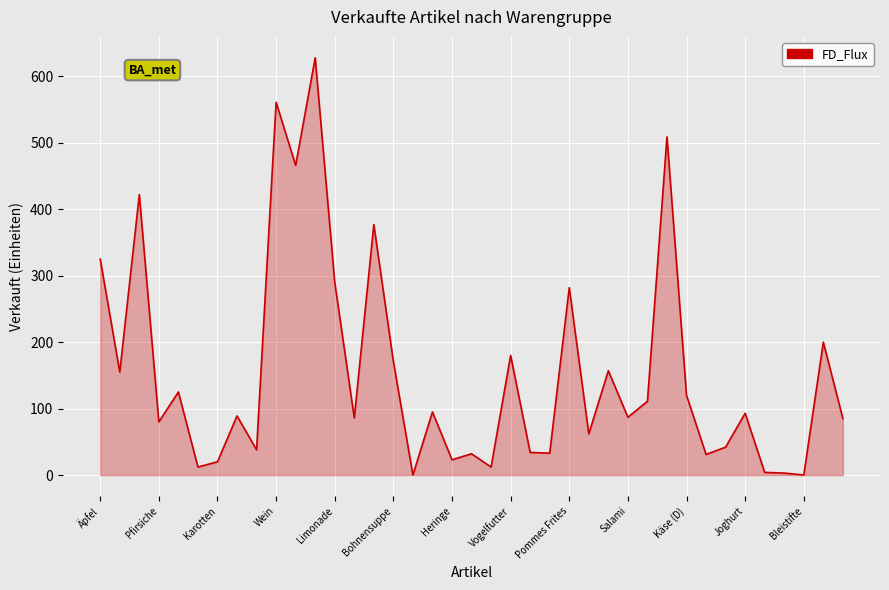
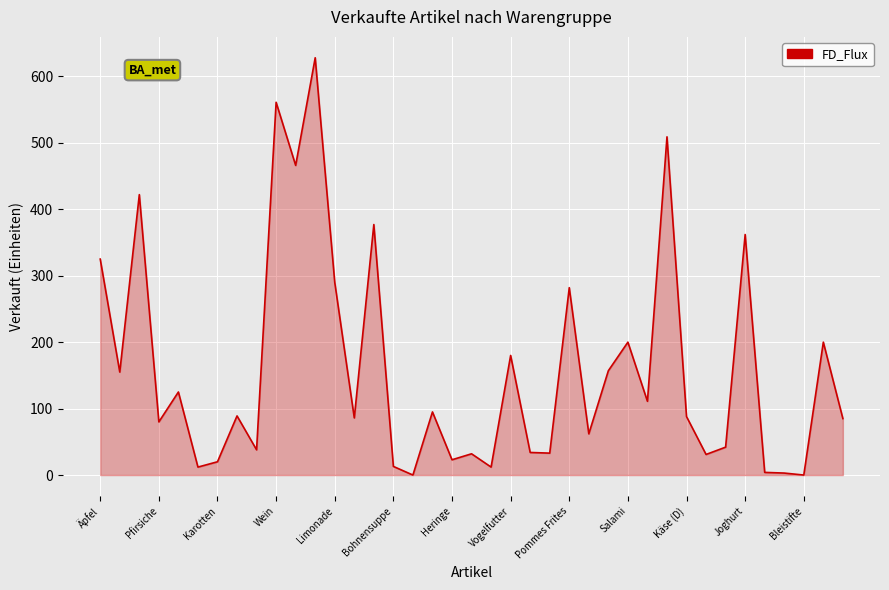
Bohnensuppe: 170 -> 10
Salami: 90 -> 200
Käse (D): 120 -> 90
Joghurt: 90 -> 360
